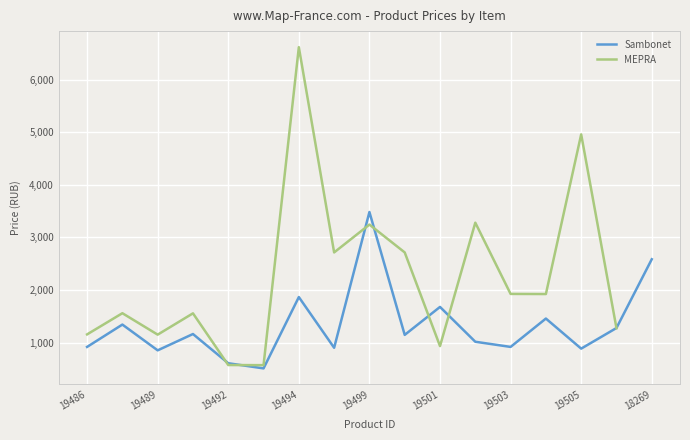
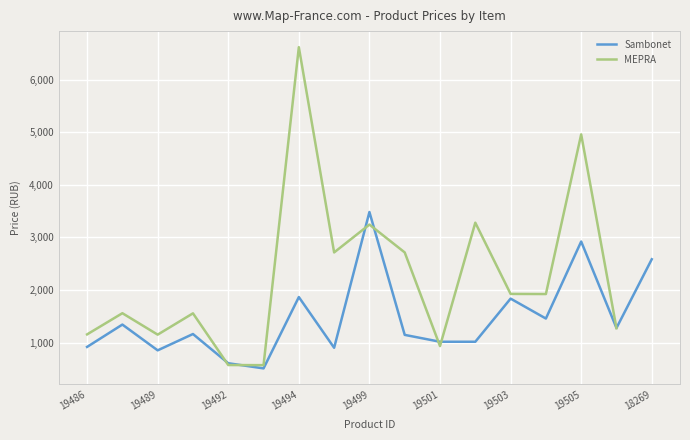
Sambonet, 19501: 1,700 -> 1,000
Sambonet, 19503: 900 -> 1,800
Sambonet, 19505: 900 -> 2,900
